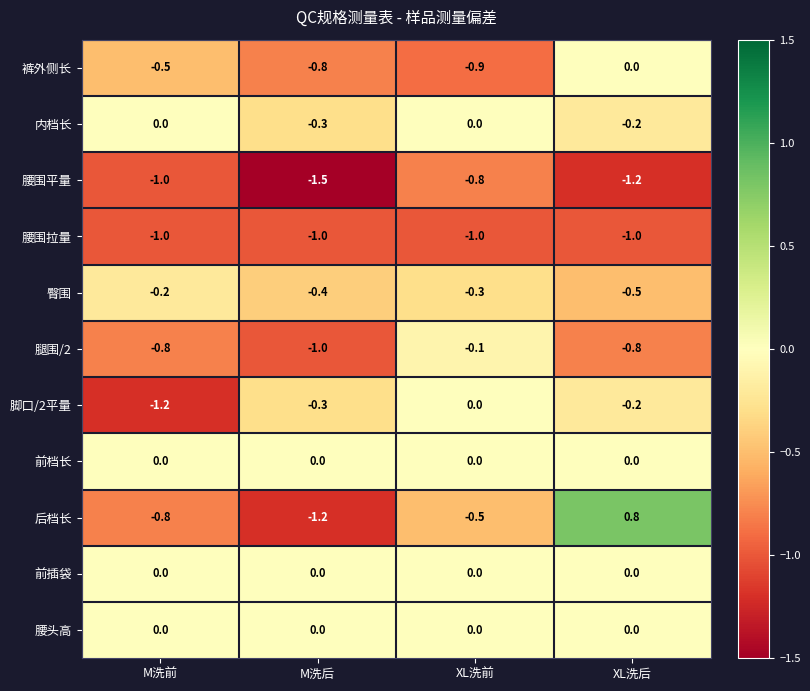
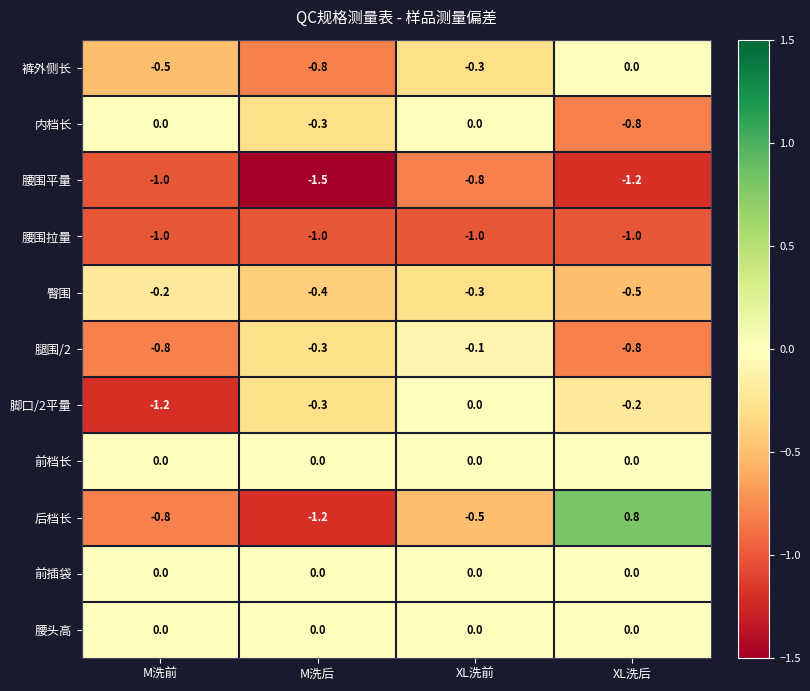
裤外侧长, XL洗前: -0.9 -> -0.3
内档长, XL洗后: -0.2 -> -0.8
腿围/2, M洗后: -1.0 -> -0.3
